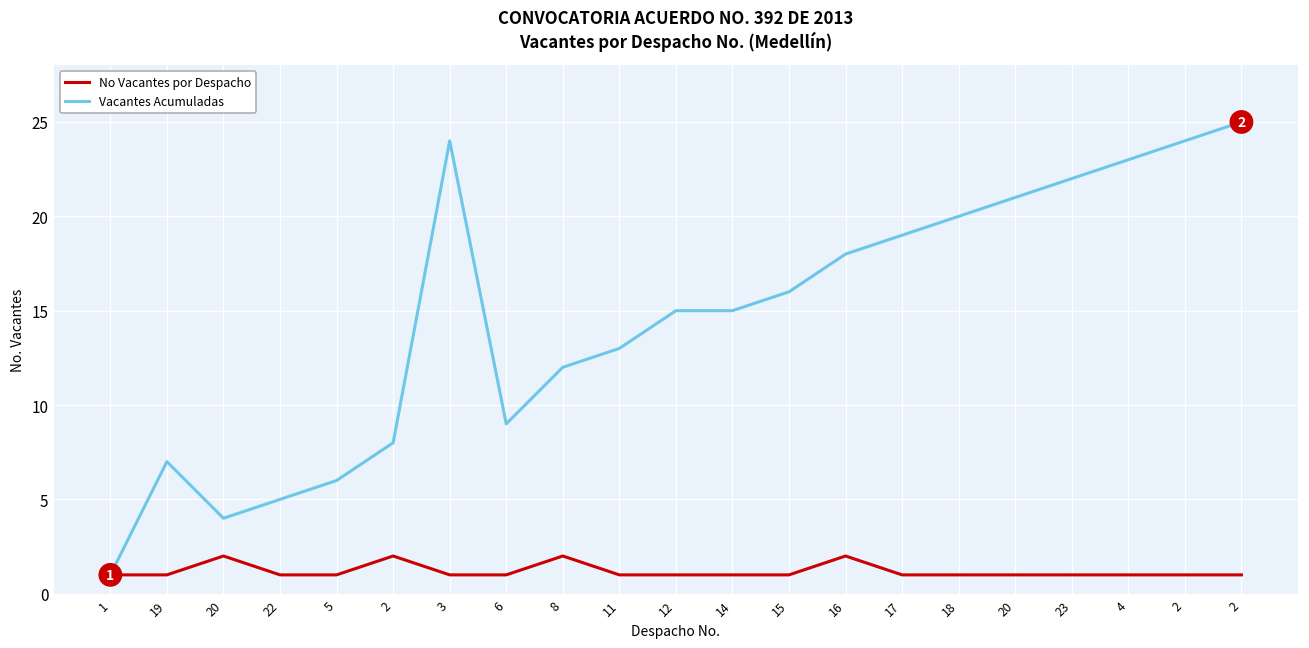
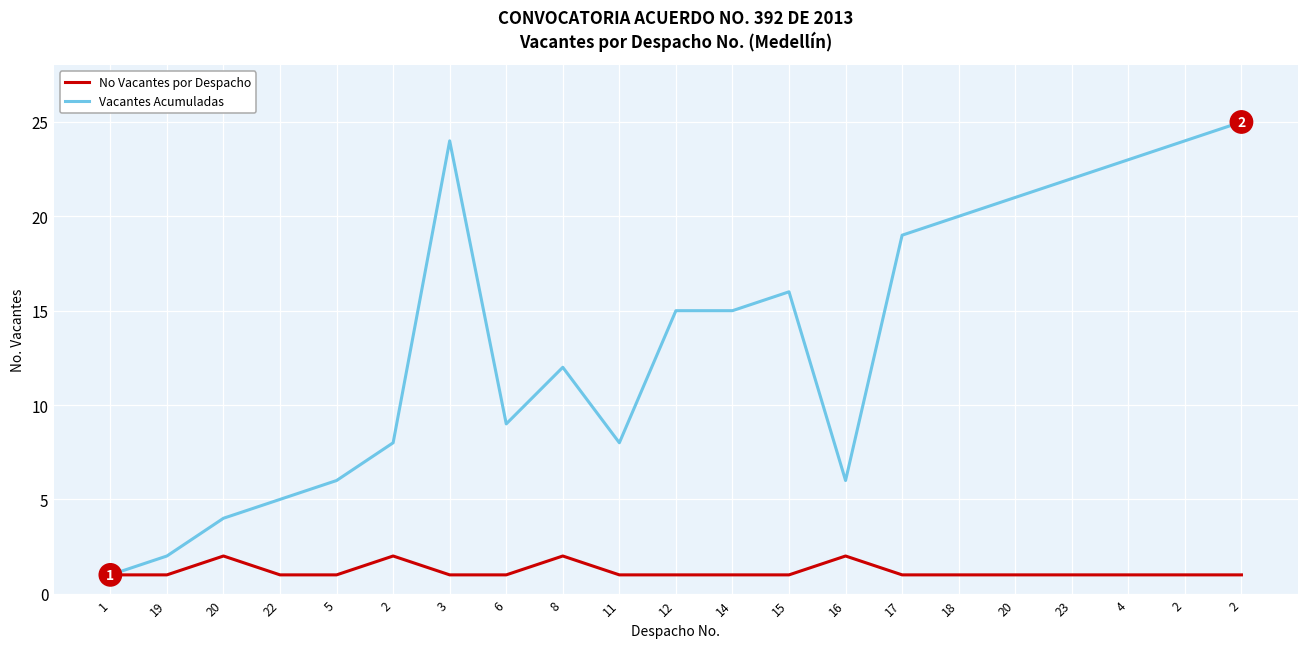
Vacantes Acumuladas, 19: 7 -> 2
Vacantes Acumuladas, 11: 13 -> 8
Vacantes Acumuladas, 16: 18 -> 6
